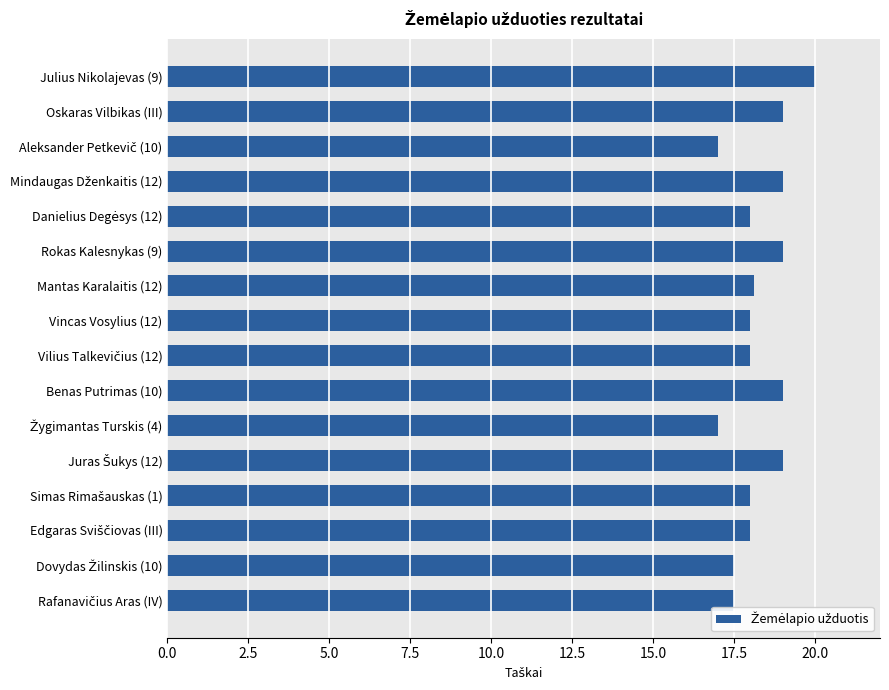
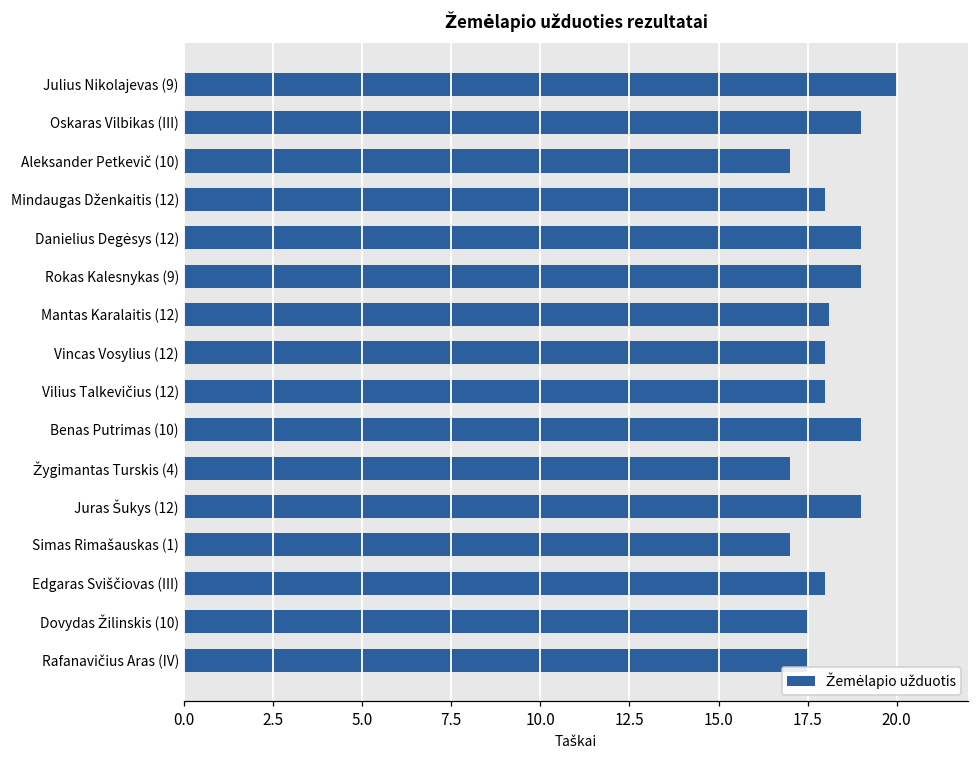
Mindaugas Dženkaitis (12): 19 -> 18
Danielius Degėsys (12): 18 -> 19
Simas Rimašauskas (1): 18 -> 17
